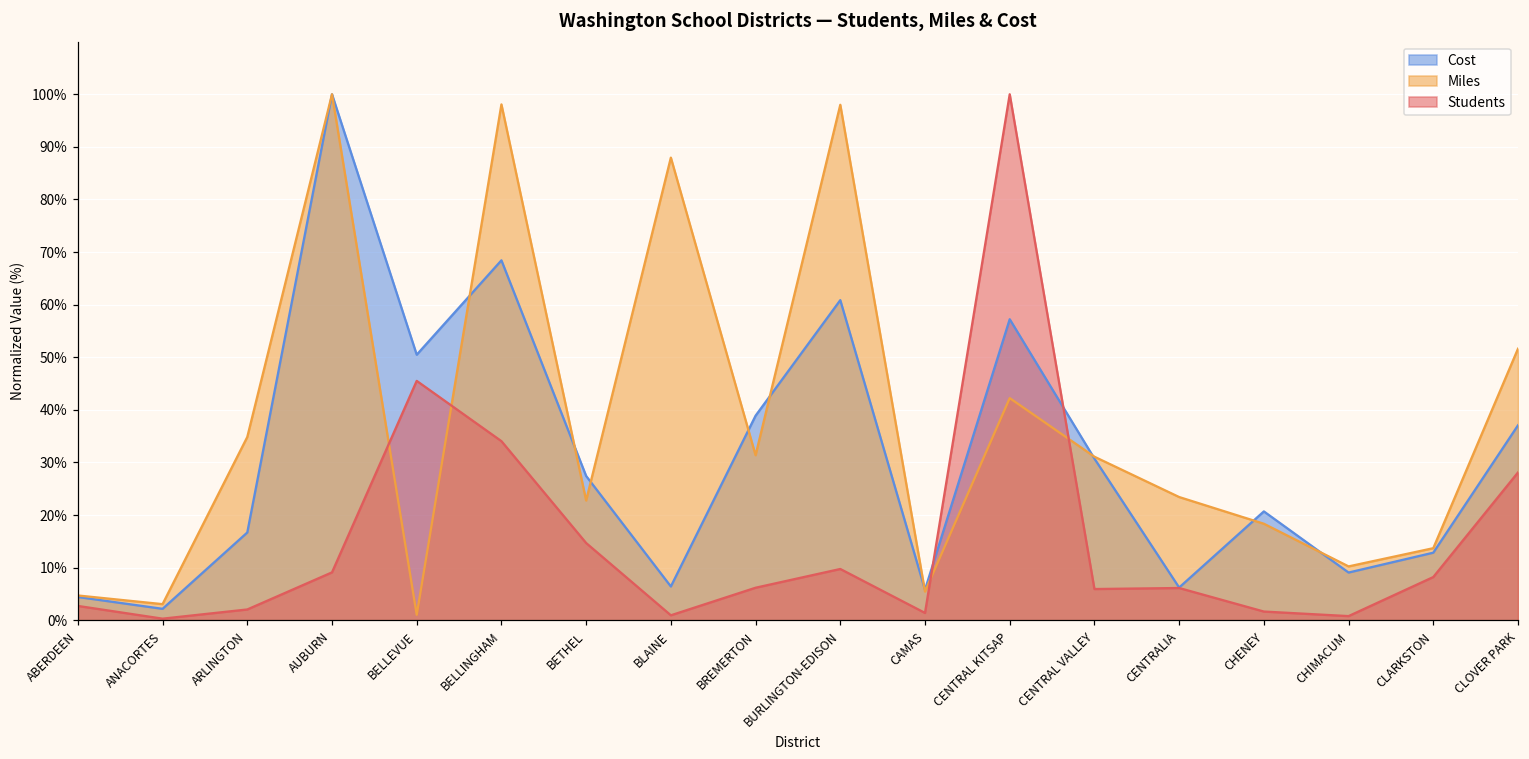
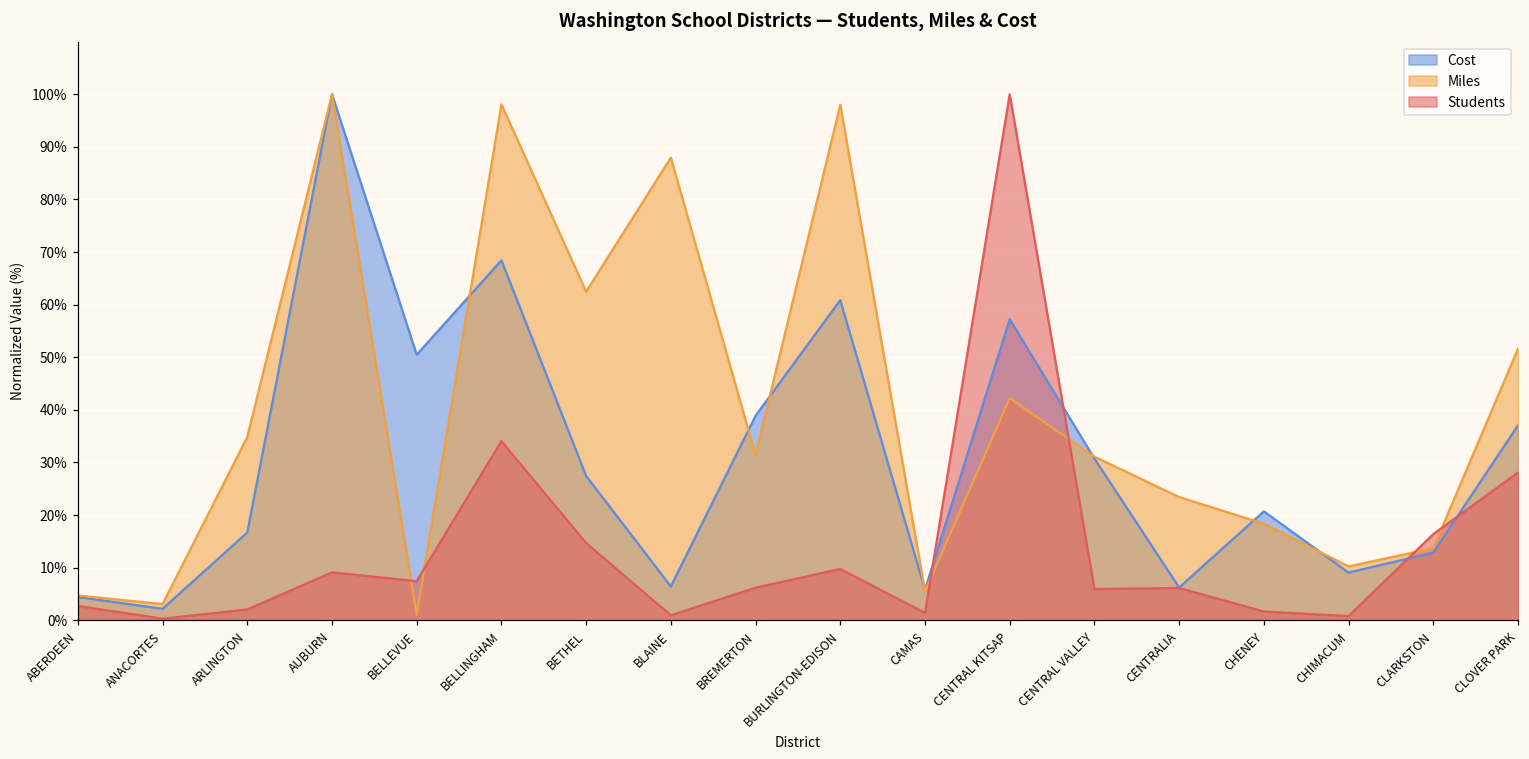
Students, BELLEVUE: 46% -> 7%
Miles, BETHEL: 23% -> 62%
Students, CLARKSTON: 8% -> 16%
